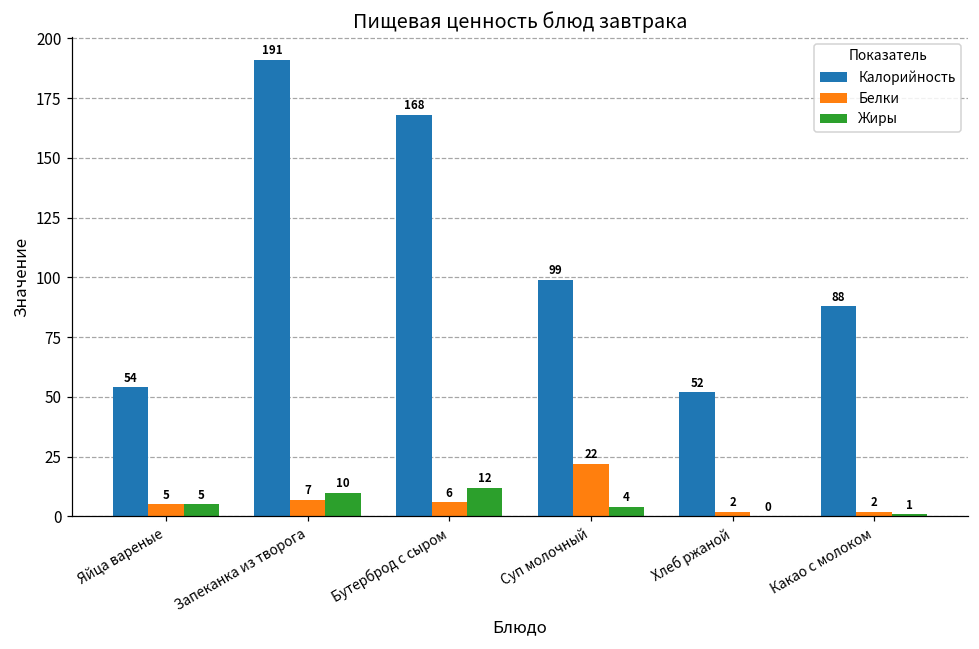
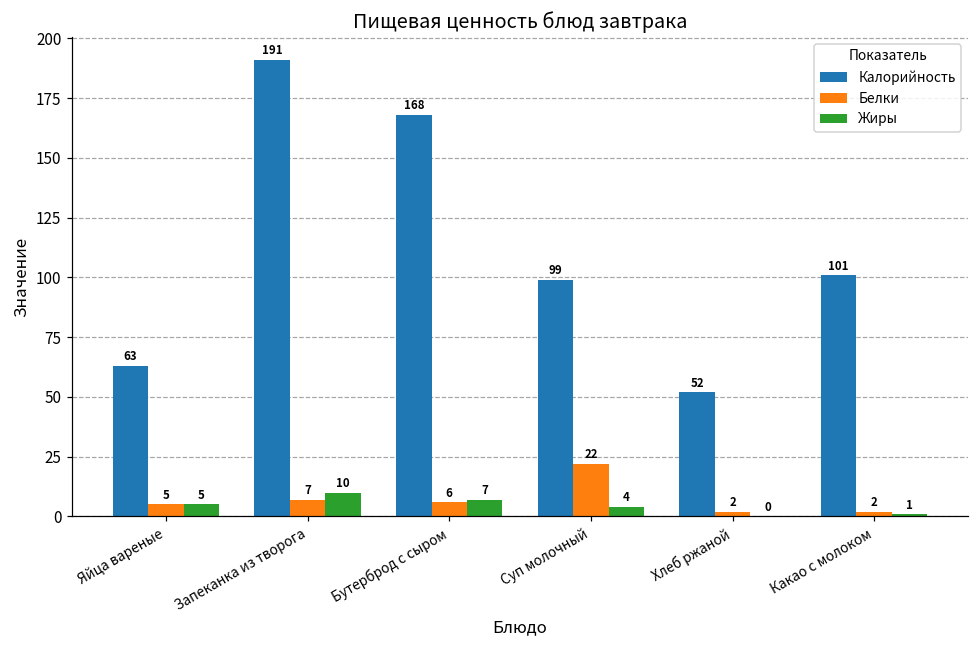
Калорийность, Яйца вареные: 54 -> 63
Жиры, Бутерброд с сыром: 12 -> 7
Калорийность, Какао с молоком: 88 -> 101
